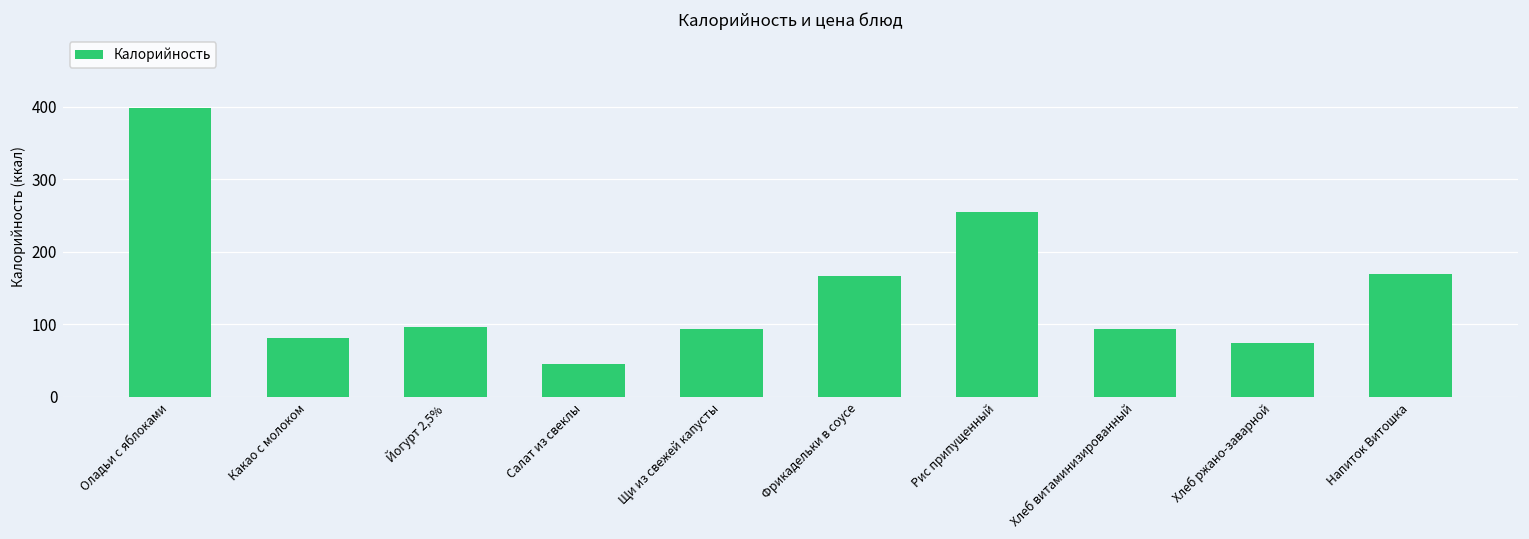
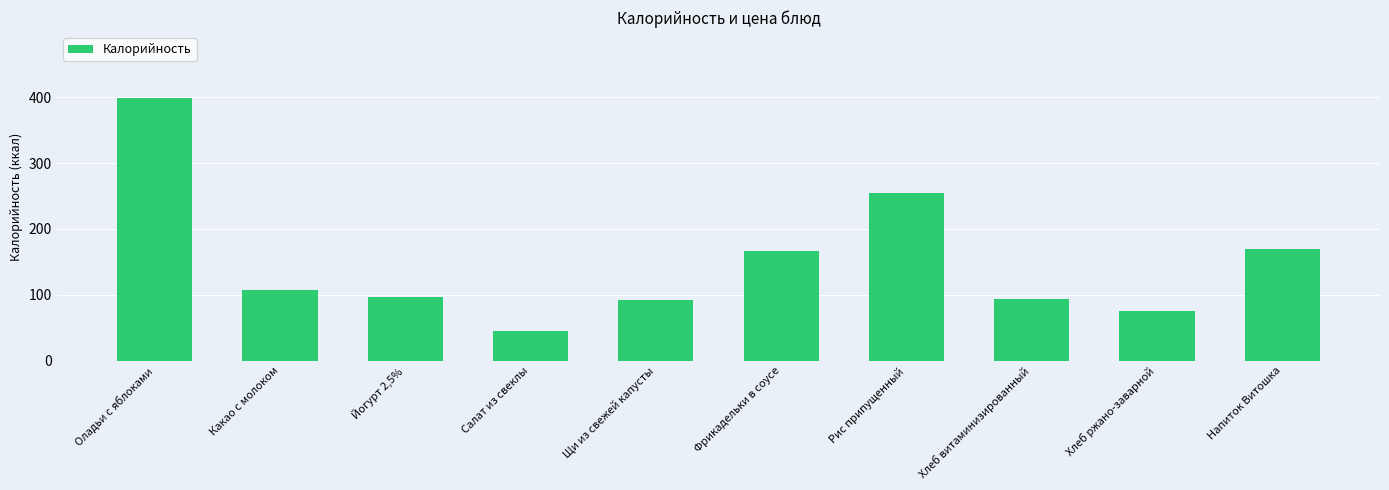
Какао с молоком: 80 -> 110
